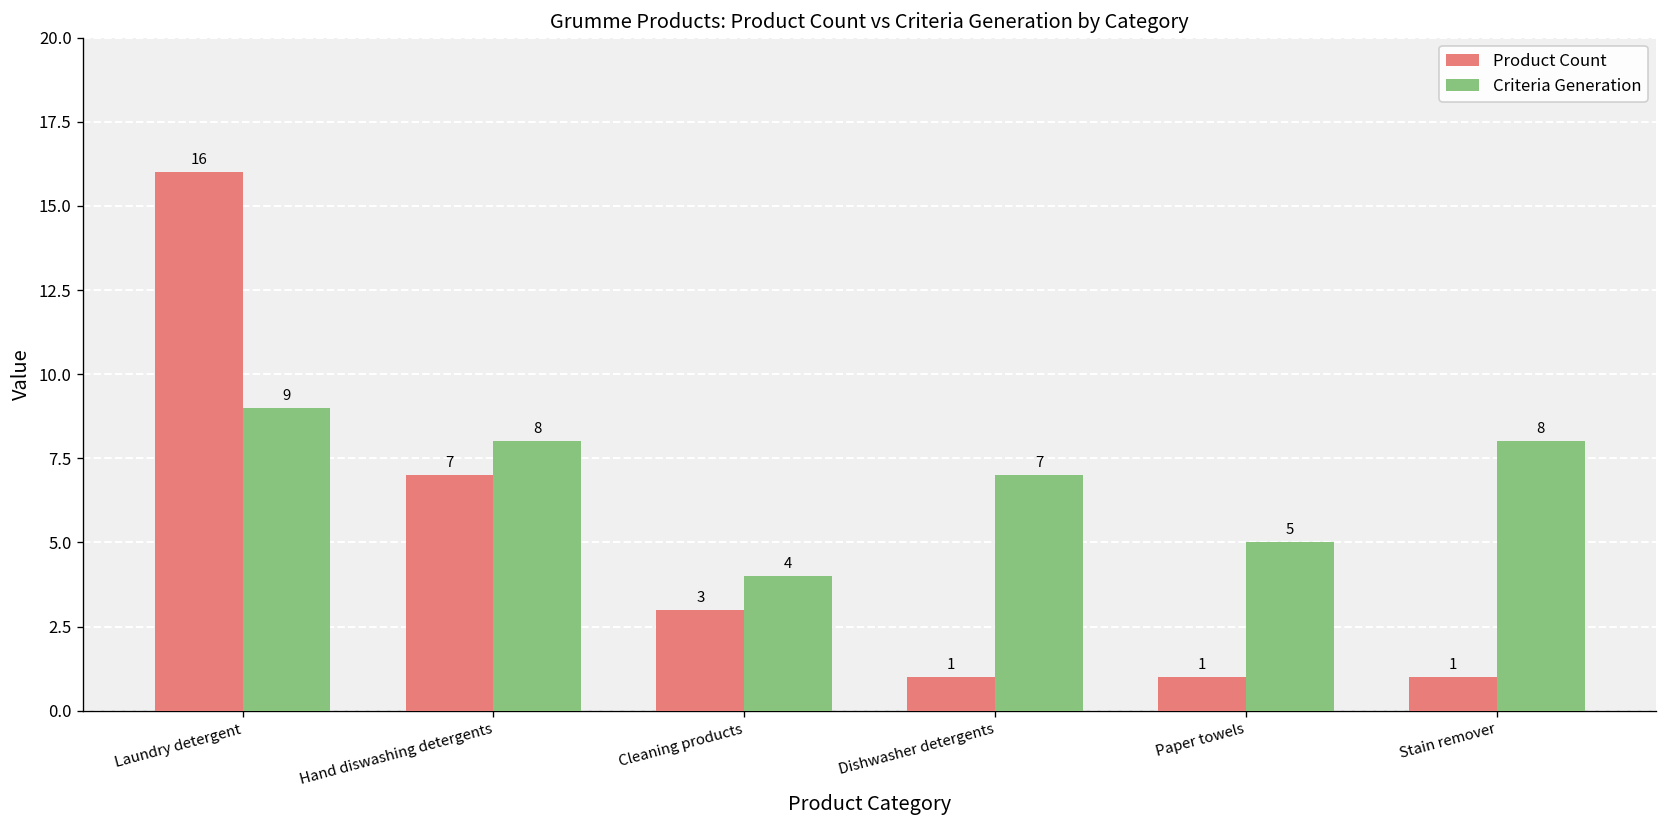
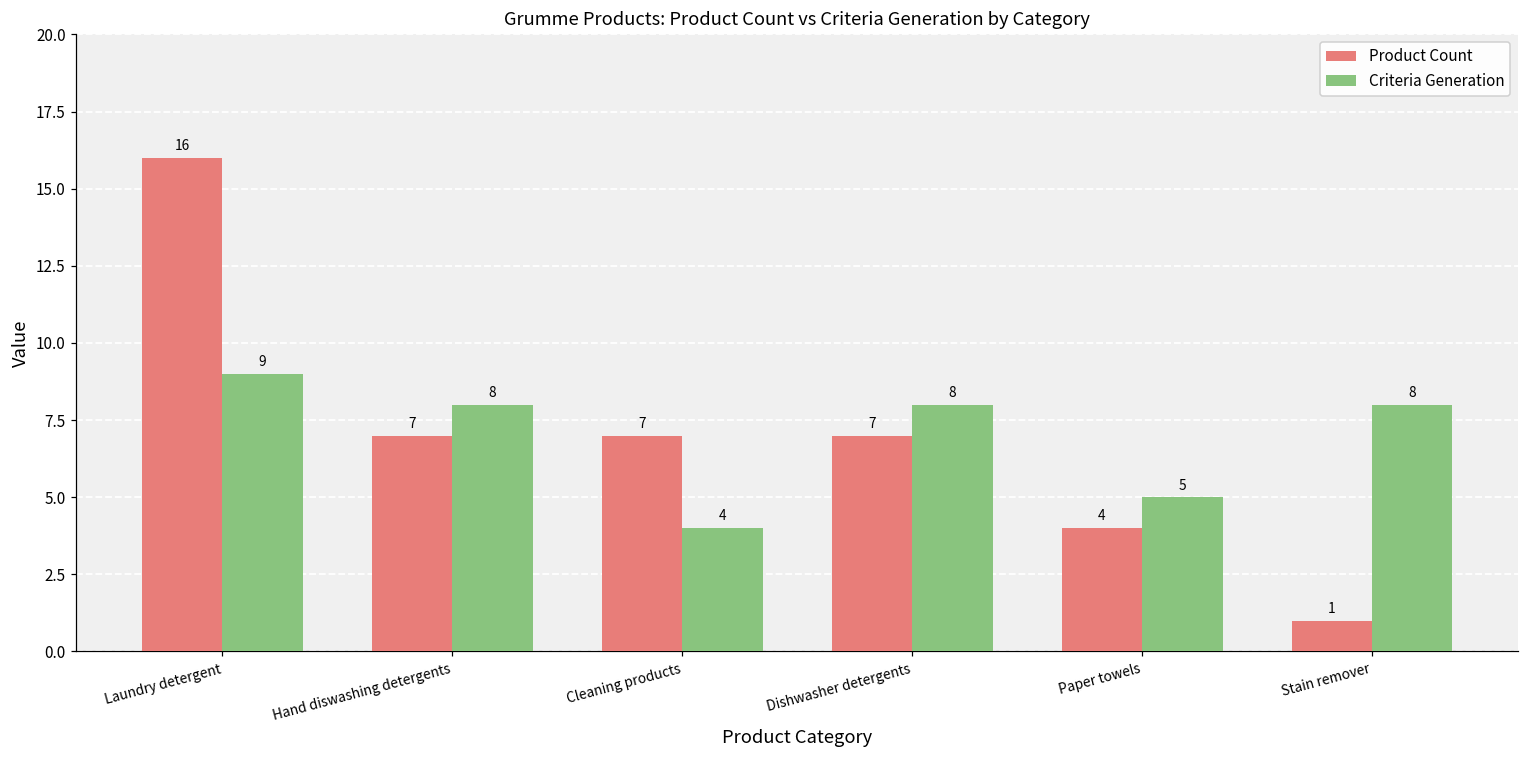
Product Count, Cleaning products: 3 -> 7
Product Count, Dishwasher detergents: 1 -> 7
Criteria Generation, Dishwasher detergents: 7 -> 8
Product Count, Paper towels: 1 -> 4
